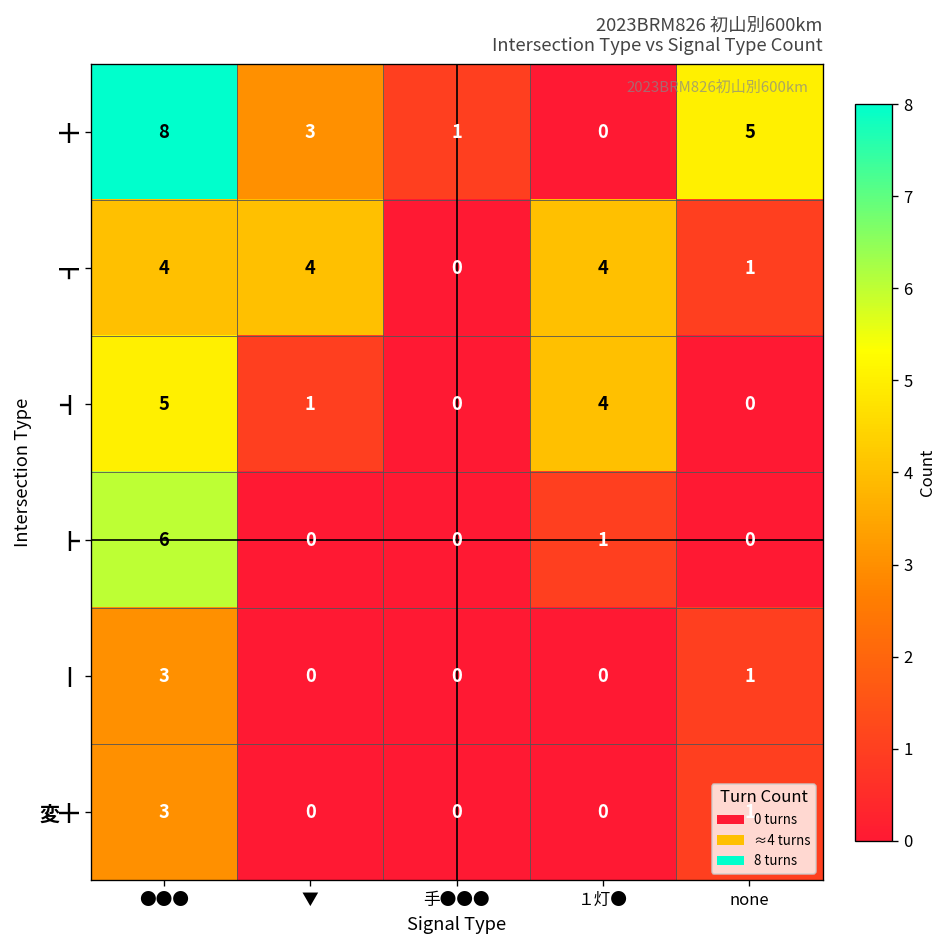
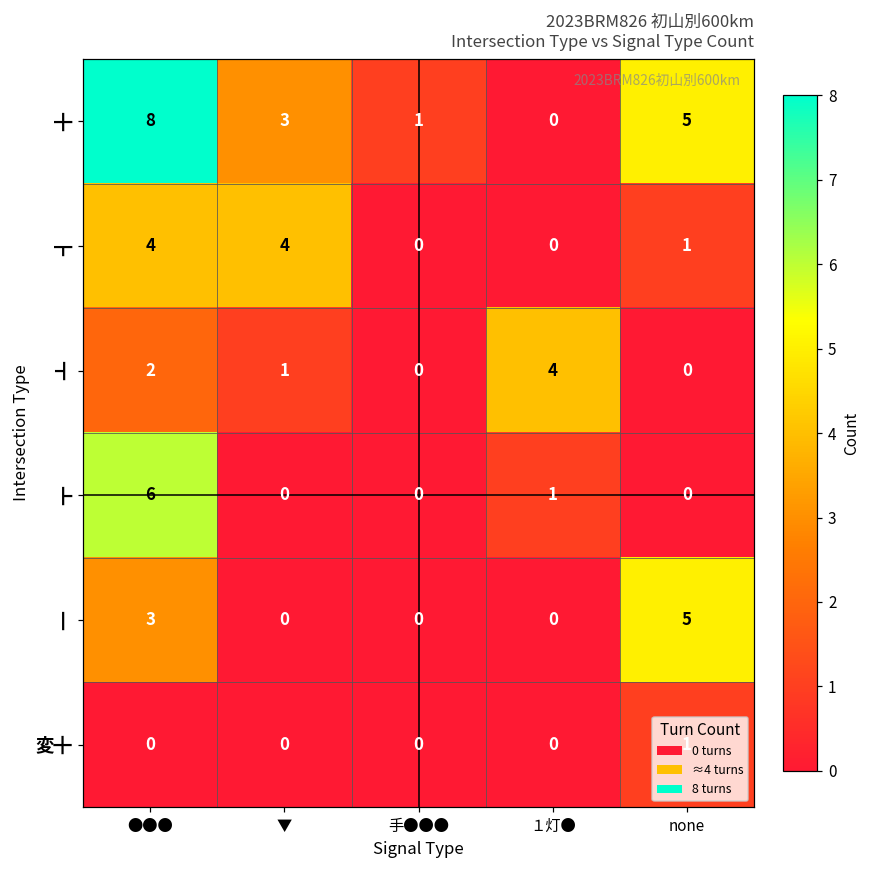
┳, １灯●: 4 -> 0
┫, ●●●: 5 -> 2
┃, none: 1 -> 5
変╋, ●●●: 3 -> 0
